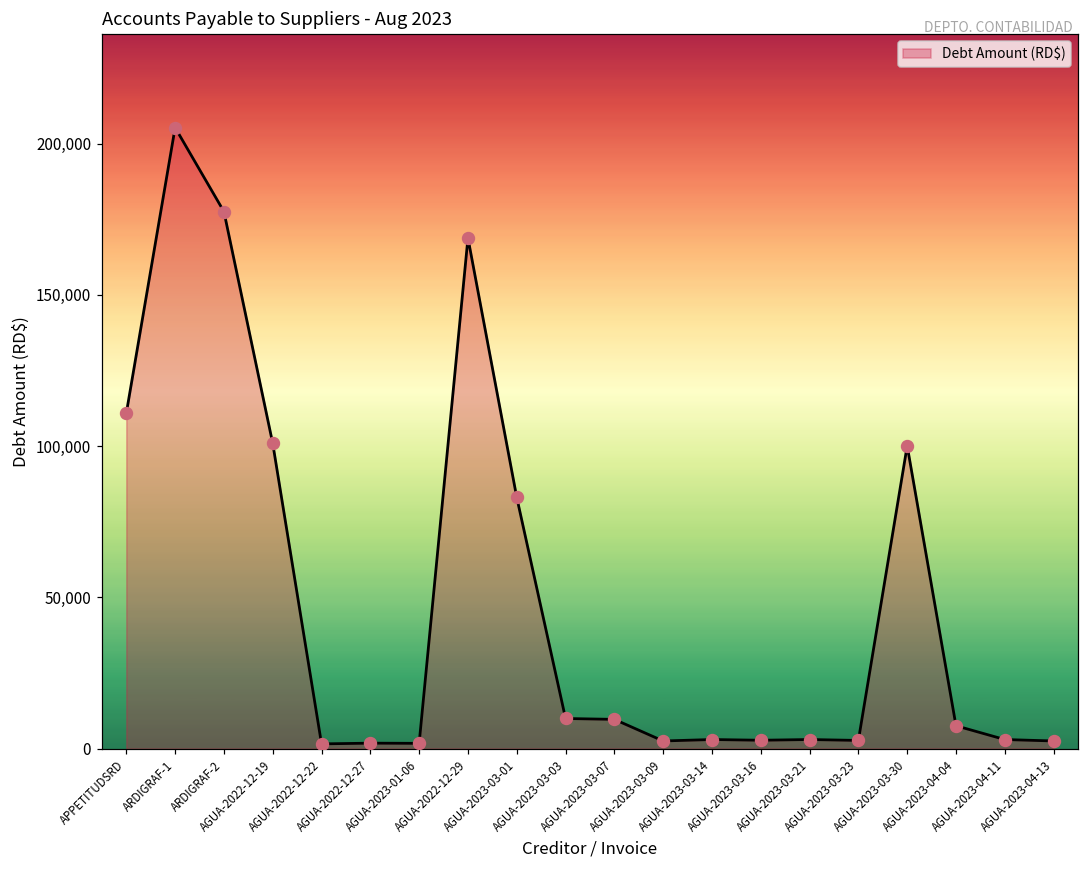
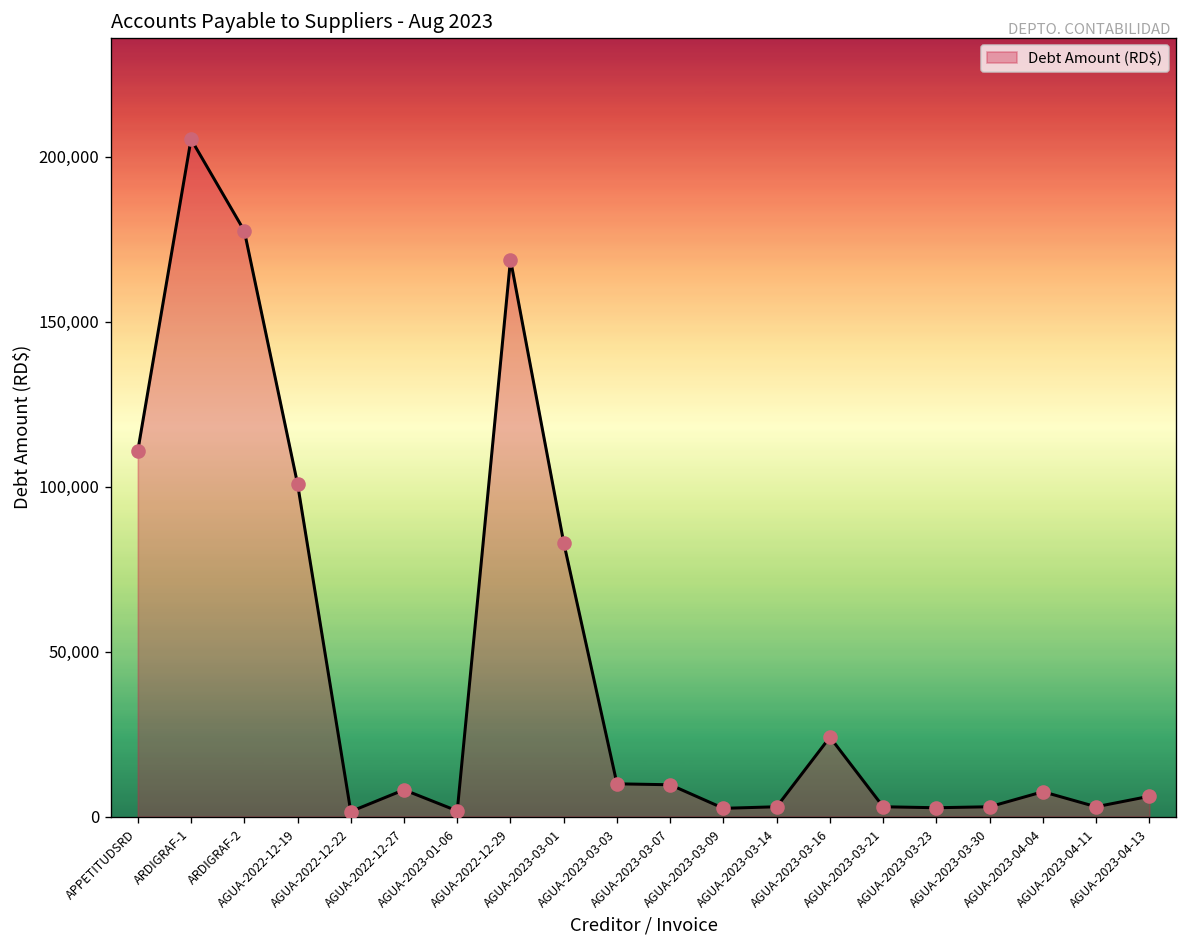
AGUA-2022-12-27: 2,000 -> 8,000
AGUA-2023-03-16: 3,000 -> 24,000
AGUA-2023-03-30: 100,000 -> 3,000
AGUA-2023-04-13: 3,000 -> 6,000
